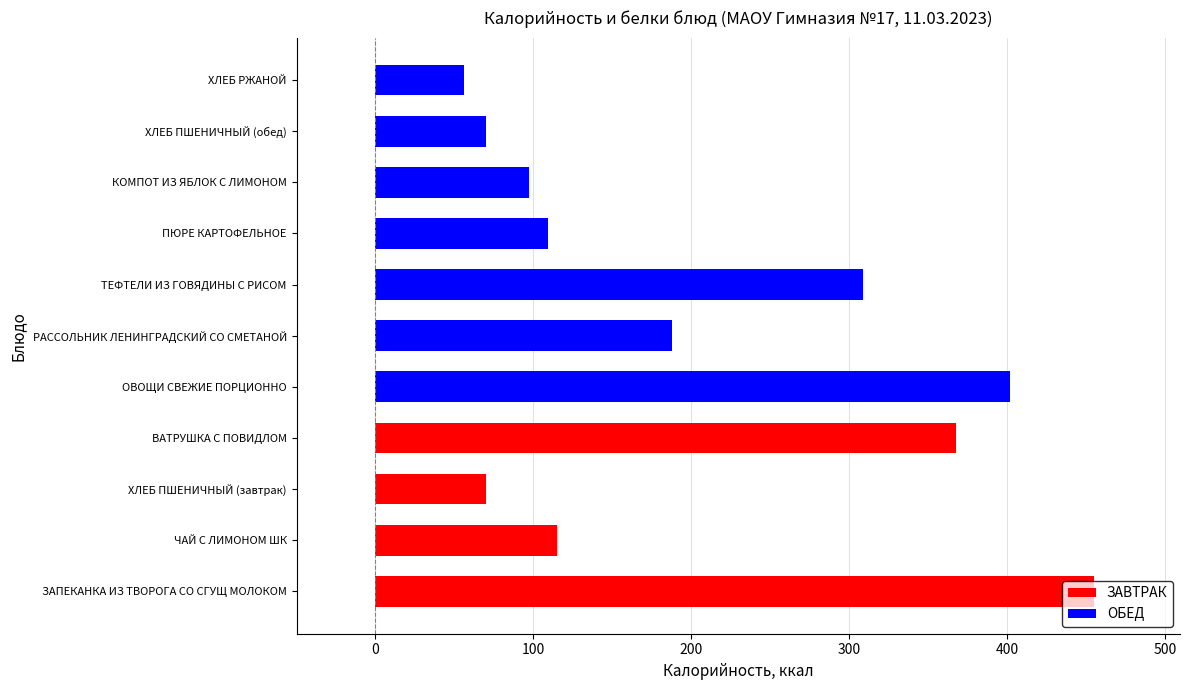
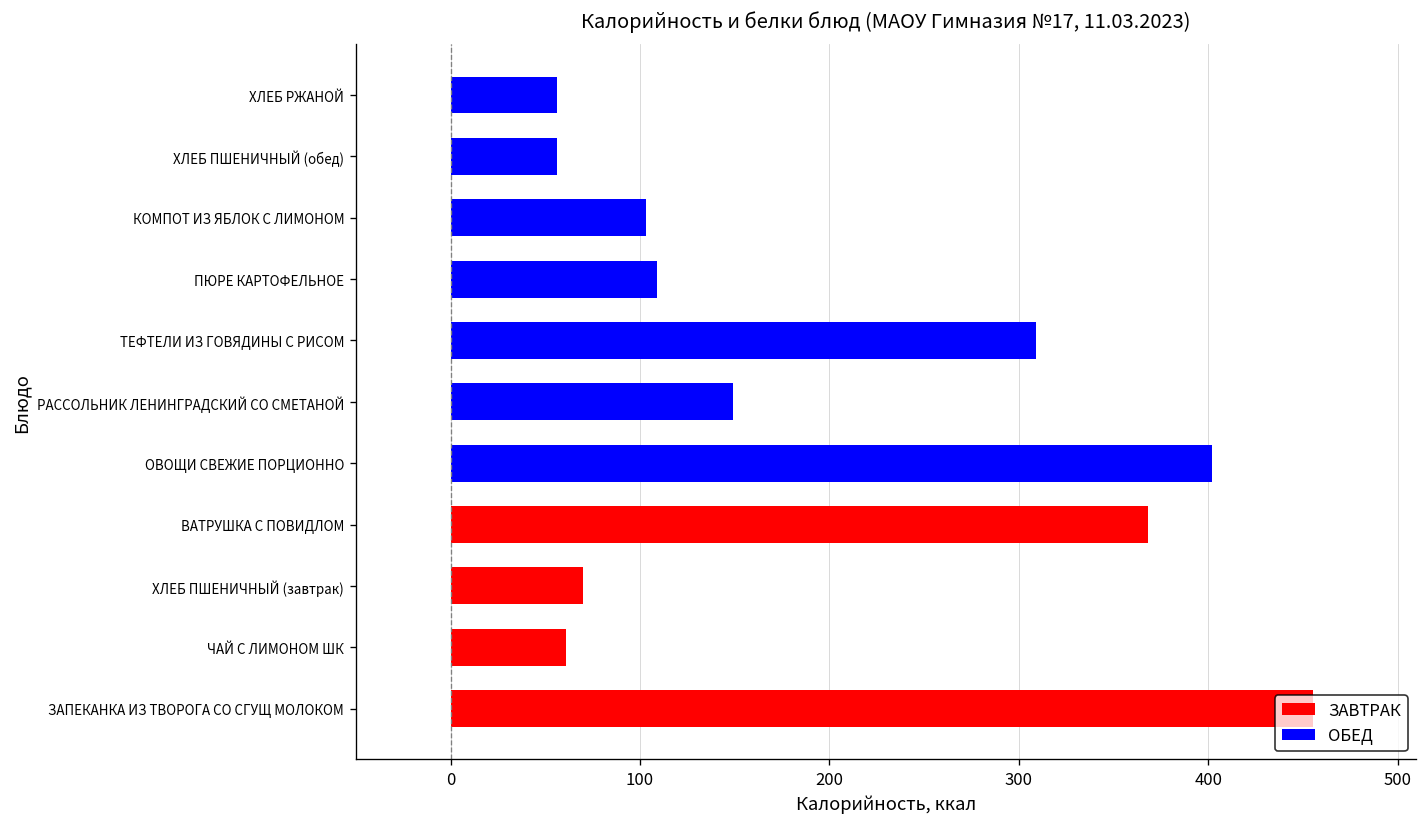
ХЛЕБ ПШЕНИЧНЫЙ (обед): 70 -> 56
КОМПОТ ИЗ ЯБЛОК С ЛИМОНОМ: 97 -> 103
РАССОЛЬНИК ЛЕНИНГРАДСКИЙ СО СМЕТАНОЙ: 188 -> 149
ЧАЙ С ЛИМОНОМ ШК: 115 -> 61
